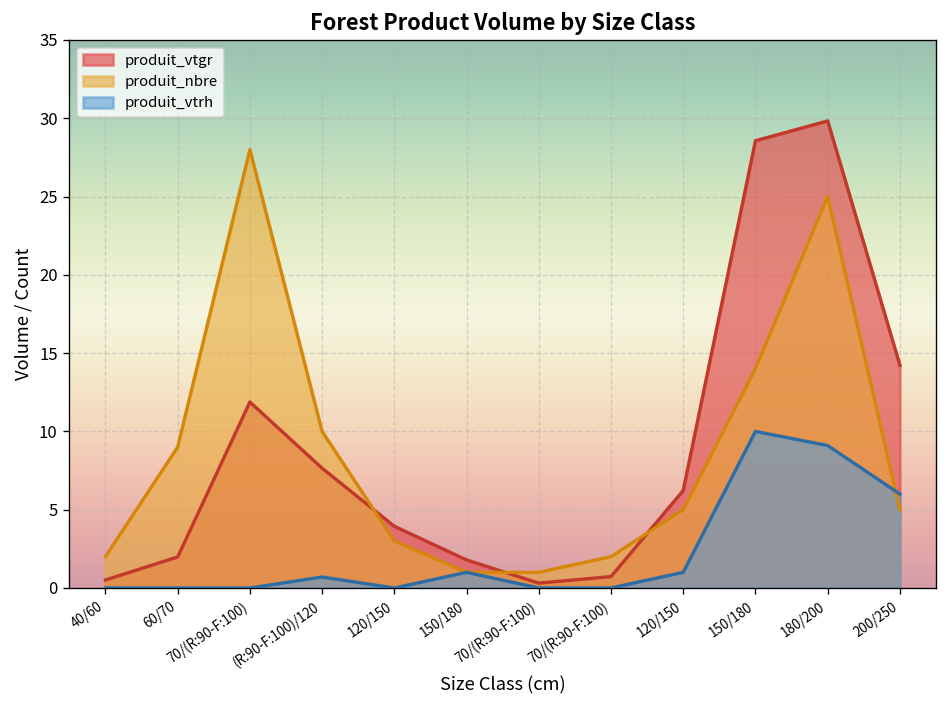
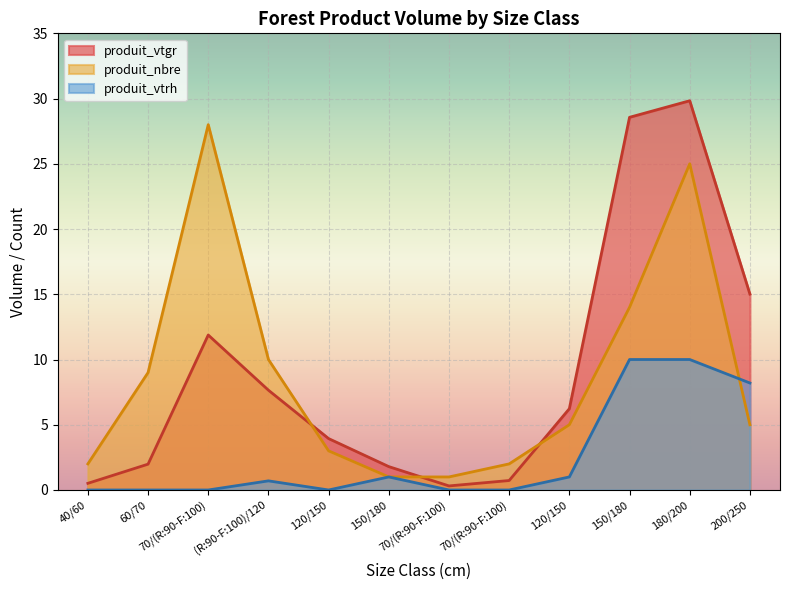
produit_vtrh, 180/200: 9.1 -> 10.0
produit_vtgr, 200/250: 14.2 -> 15.0
produit_vtrh, 200/250: 6.0 -> 8.2
